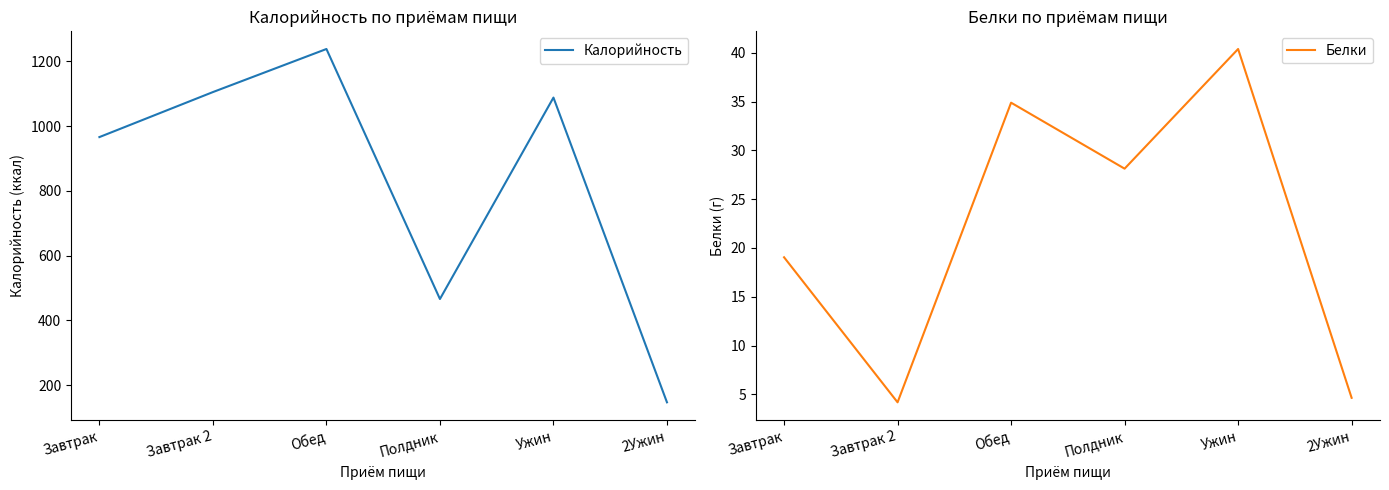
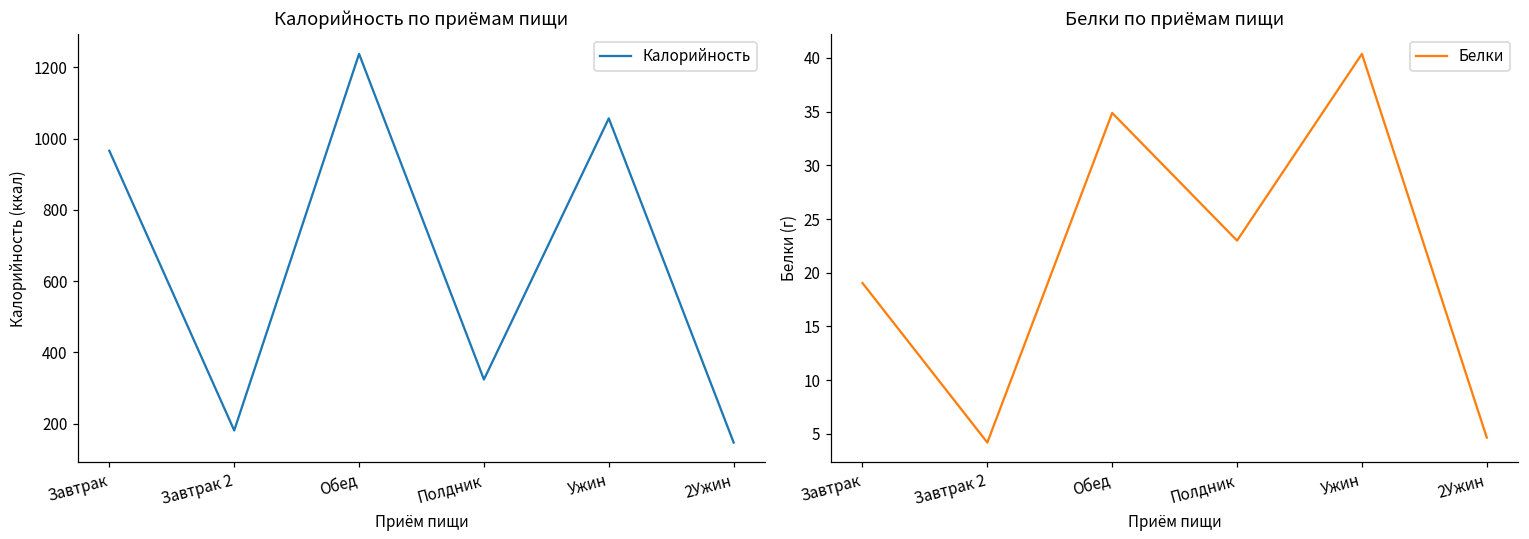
Калорийность по приёмам пищи, Завтрак 2: 1110 -> 180
Калорийность по приёмам пищи, Полдник: 470 -> 320
Калорийность по приёмам пищи, Ужин: 1090 -> 1060
Белки по приёмам пищи, Полдник: 28 -> 23
